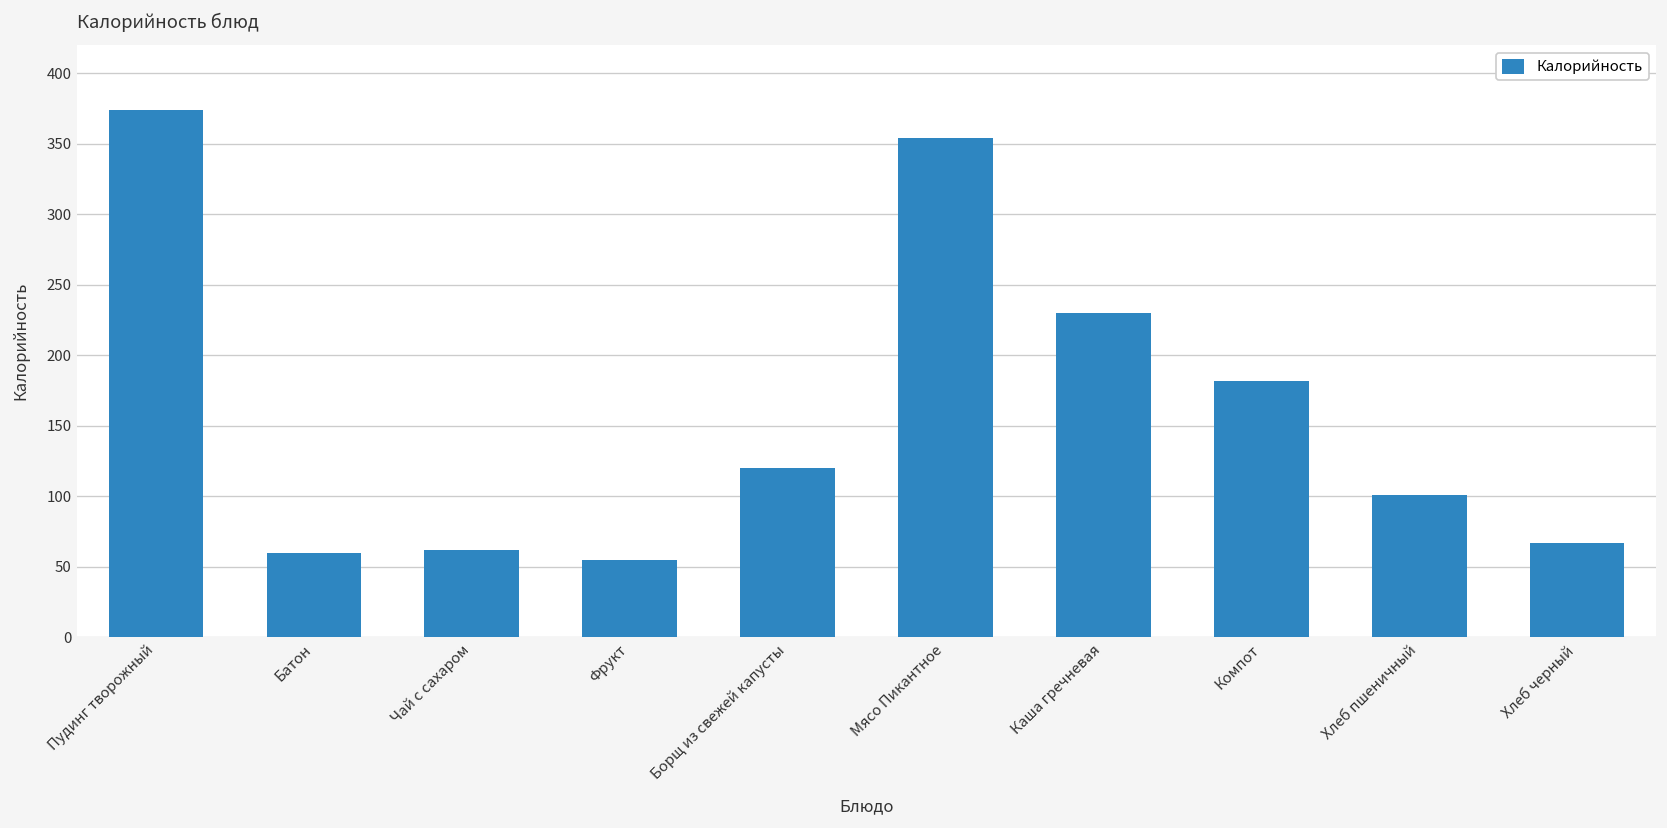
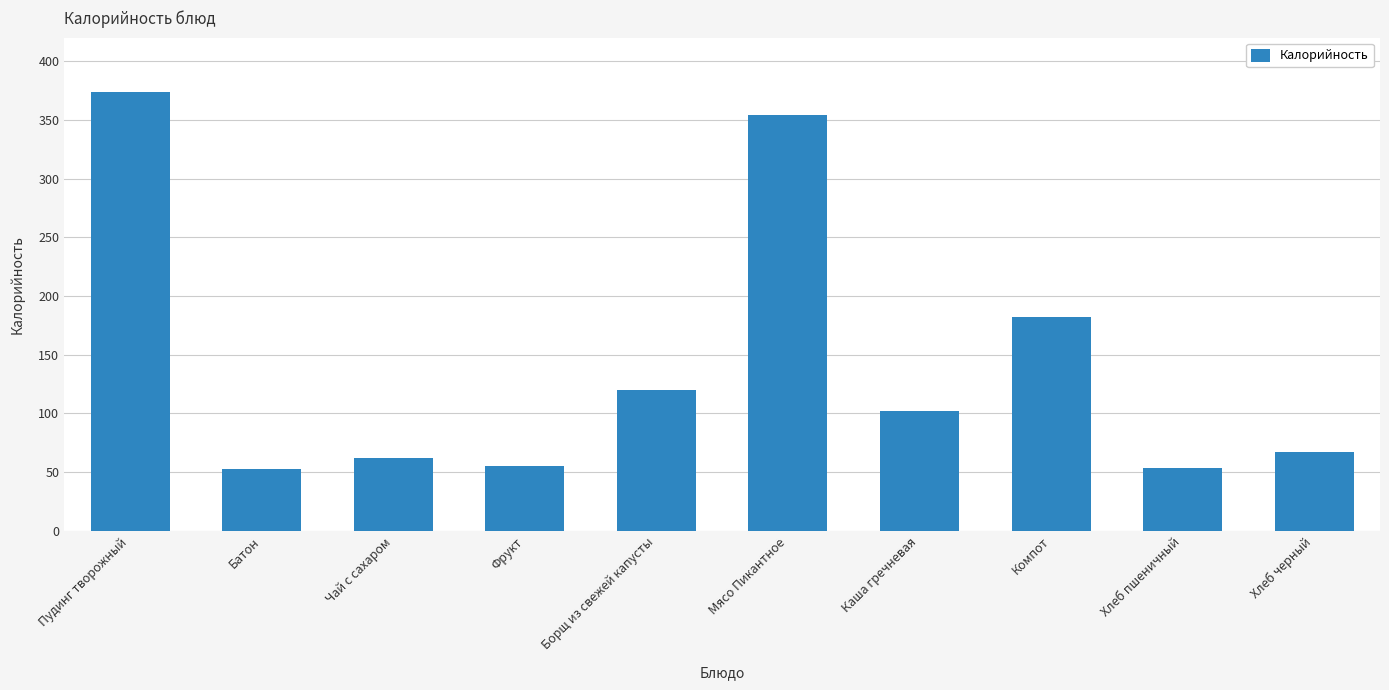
Батон: 60 -> 53
Каша гречневая: 230 -> 102
Хлеб пшеничный: 101 -> 54
